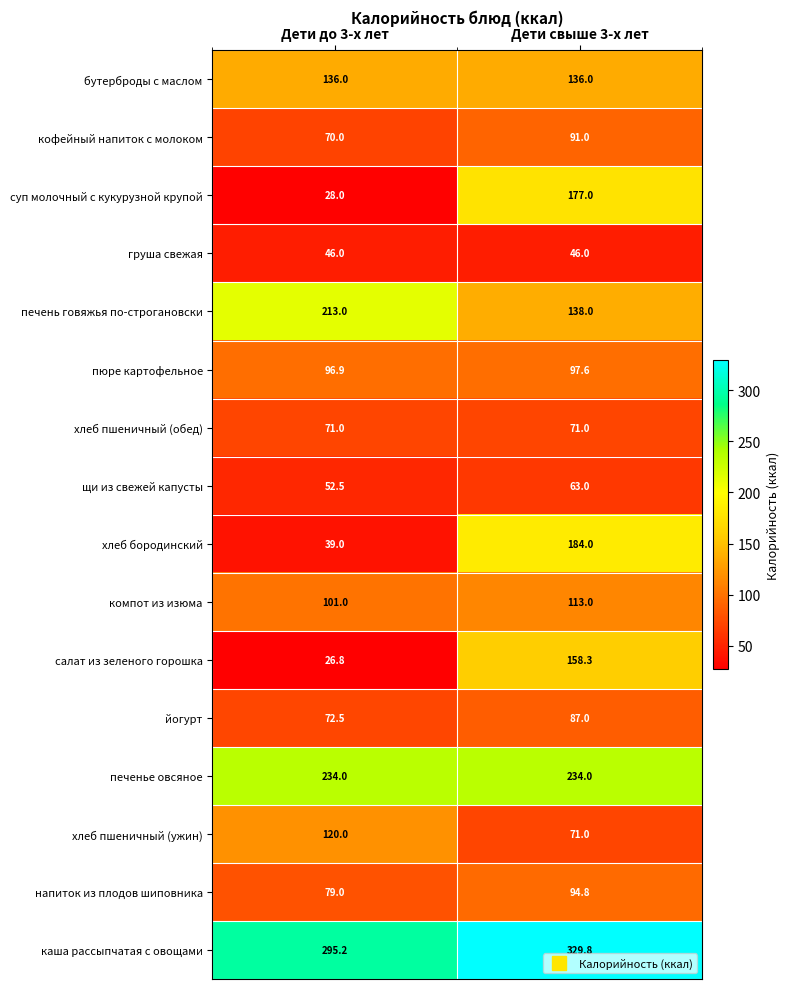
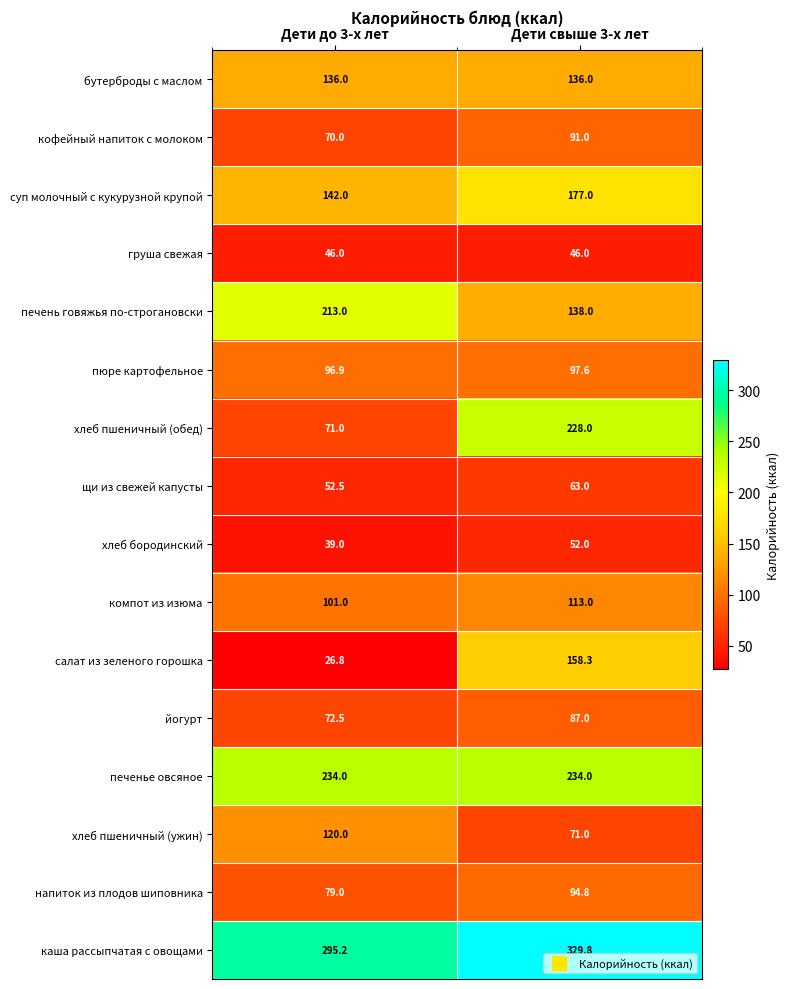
суп молочный с кукурузной крупой, Дети до 3-х лет: 28.0 -> 142.0
хлеб пшеничный (обед), Дети свыше 3-х лет: 71.0 -> 228.0
хлеб бородинский, Дети свыше 3-х лет: 184.0 -> 52.0
